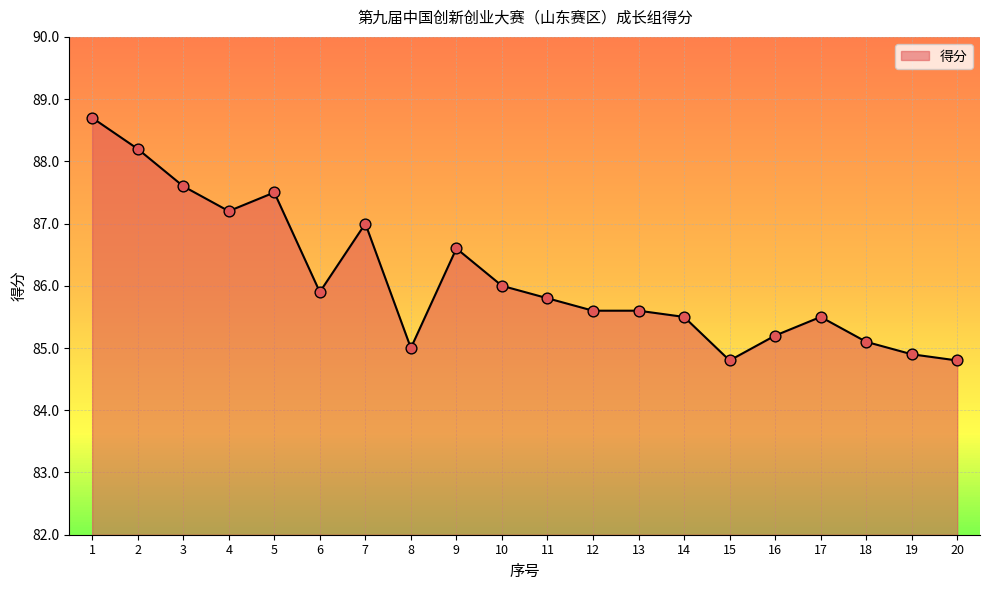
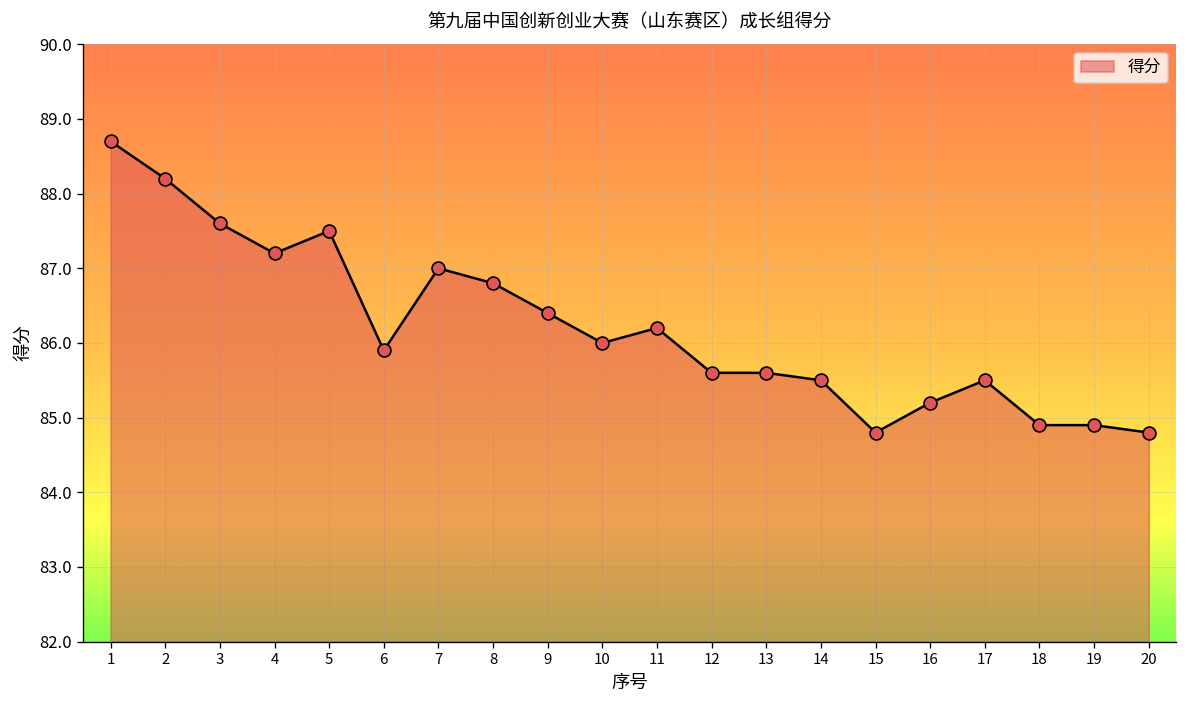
8: 85.0 -> 86.8
9: 86.6 -> 86.4
11: 85.8 -> 86.2
18: 85.1 -> 84.9
